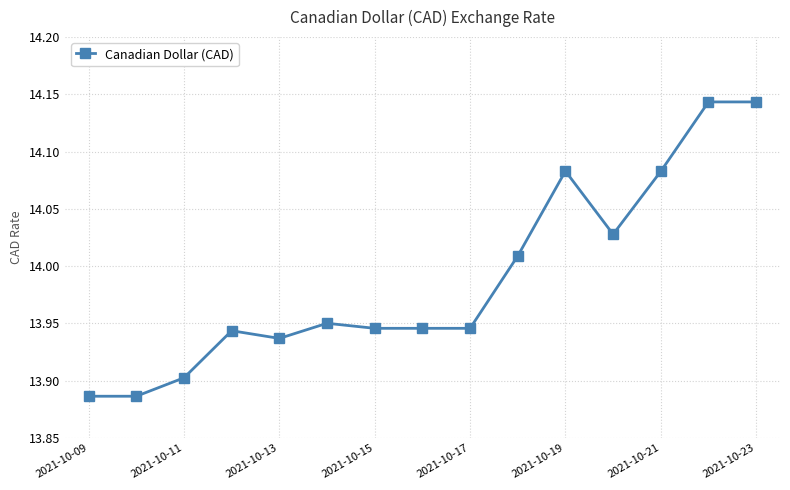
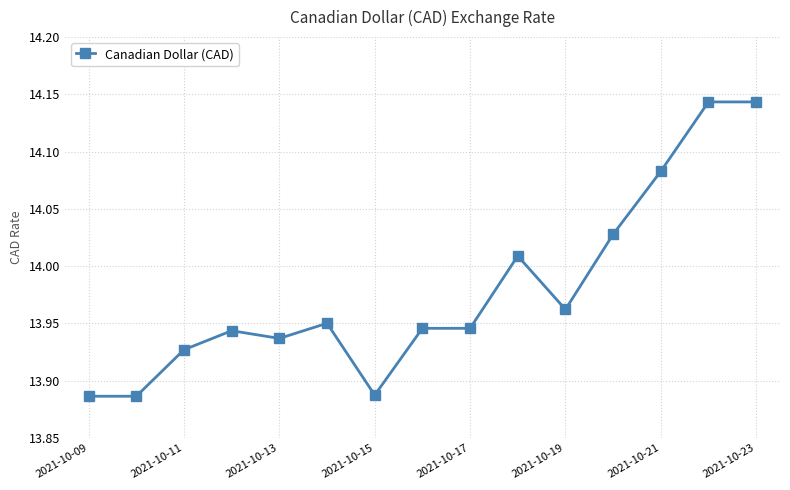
2021-10-11: 13.903 -> 13.927
2021-10-15: 13.946 -> 13.887
2021-10-19: 14.083 -> 13.962
